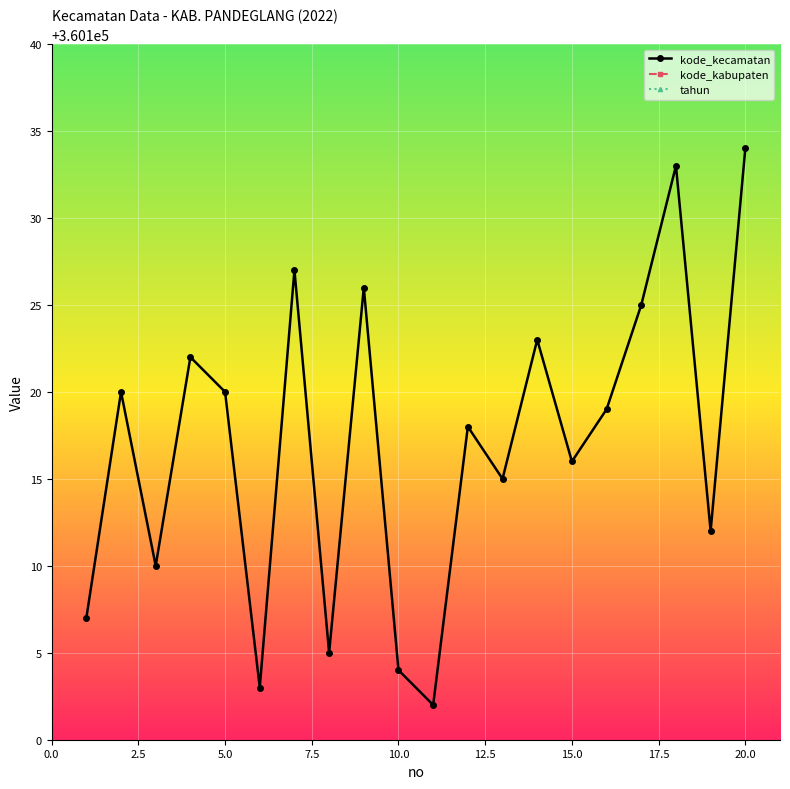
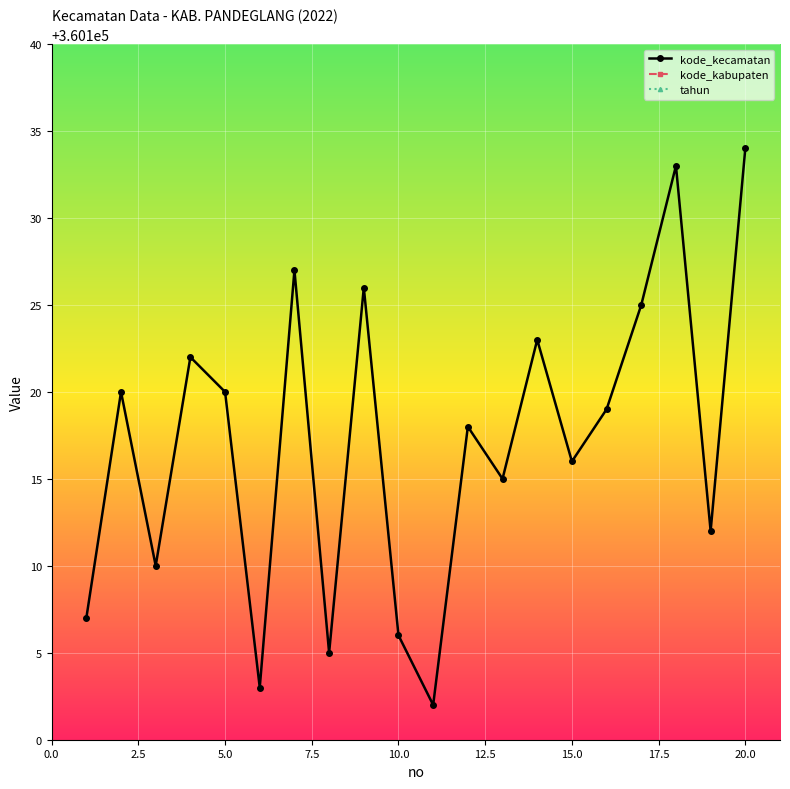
kode_kecamatan, 10.0: 360104 -> 360106
